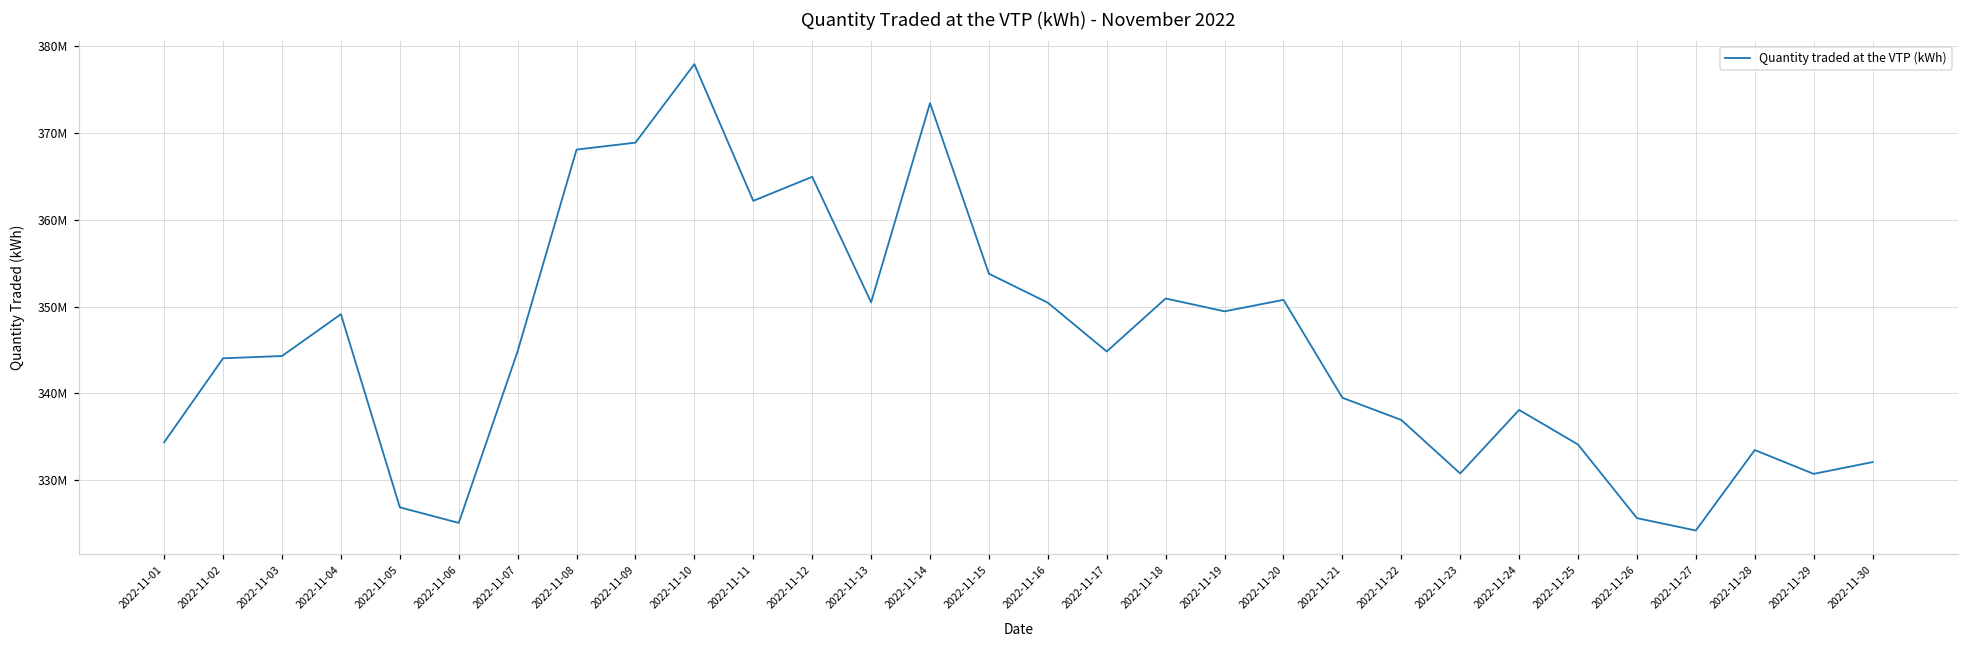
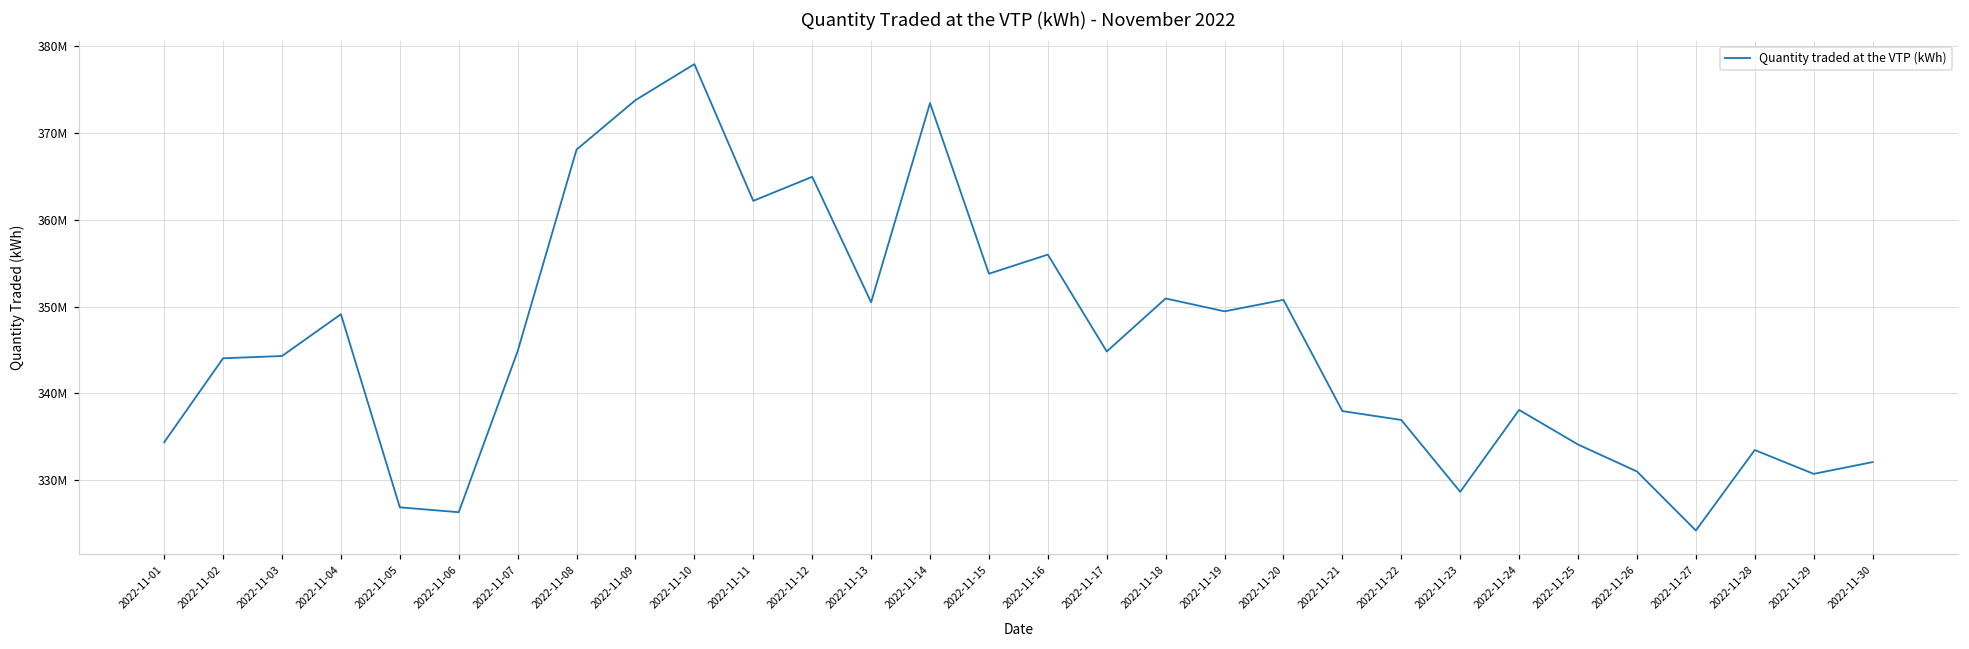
2022-11-06: 325000000 -> 326000000
2022-11-09: 369000000 -> 374000000
2022-11-16: 350000000 -> 356000000
2022-11-21: 339000000 -> 338000000
2022-11-23: 331000000 -> 329000000
2022-11-26: 326000000 -> 331000000
